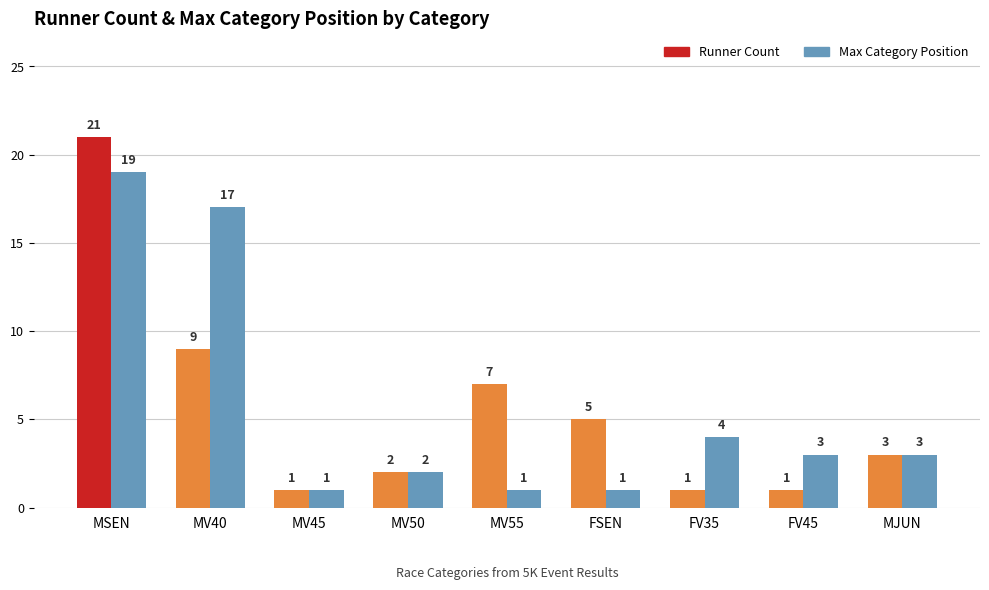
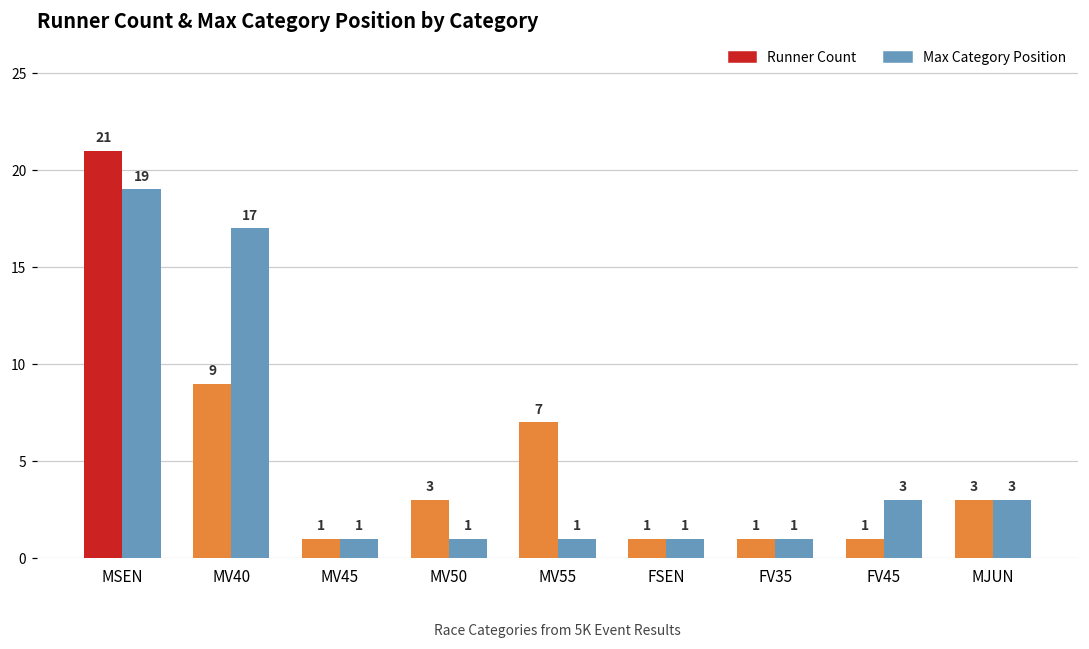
Runner Count, MV50: 2 -> 3
Max Category Position, MV50: 2 -> 1
Runner Count, FSEN: 5 -> 1
Max Category Position, FV35: 4 -> 1
